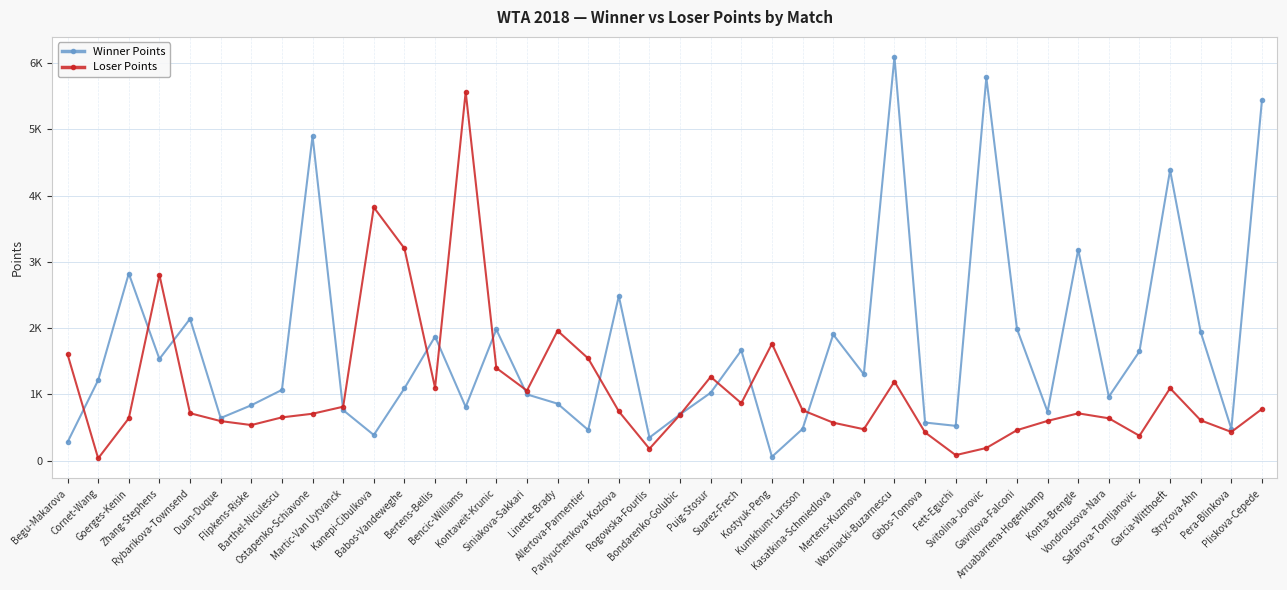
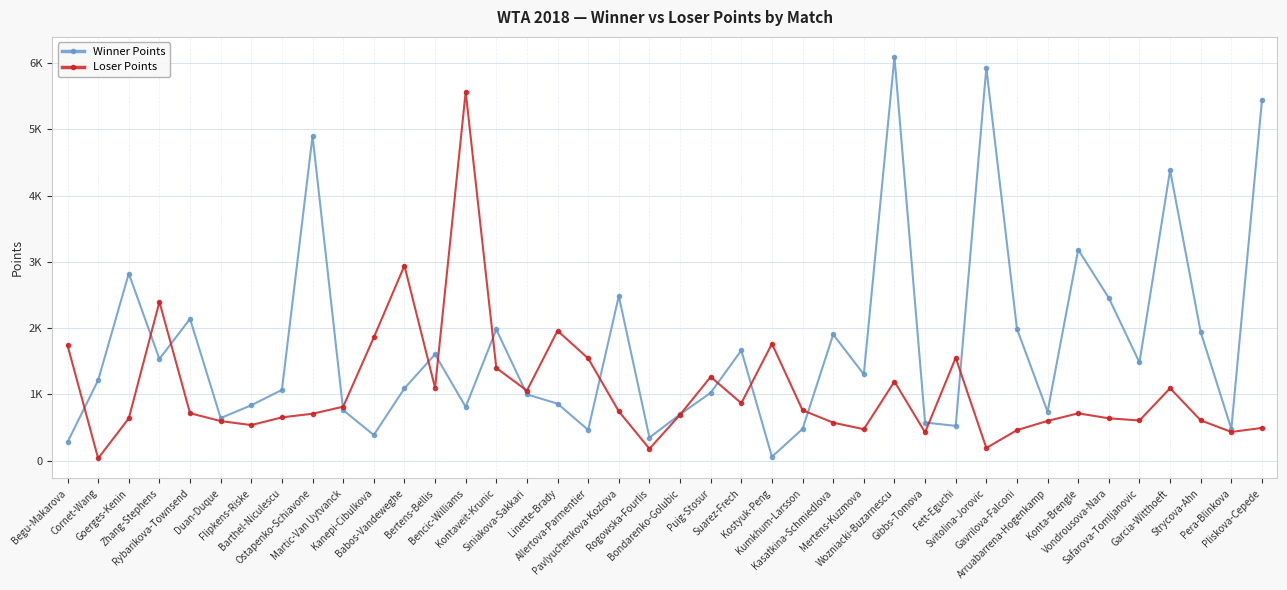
Loser Points, Begu-Makarova: 1600 -> 1700
Loser Points, Zhang-Stephens: 2800 -> 2400
Loser Points, Kanepi-Cibulkova: 3800 -> 1900
Loser Points, Babos-Vandeweghe: 3200 -> 2900
Winner Points, Bertens-Bellis: 1900 -> 1600
Loser Points, Fett-Eguchi: 100 -> 1600
Winner Points, Svitolina-Jorovic: 5800 -> 5900
Winner Points, Vondrousova-Nara: 1000 -> 2500
Winner Points, Safarova-Tomljanovic: 1700 -> 1500
Loser Points, Safarova-Tomljanovic: 400 -> 600
Loser Points, Pliskova-Cepede: 800 -> 500
